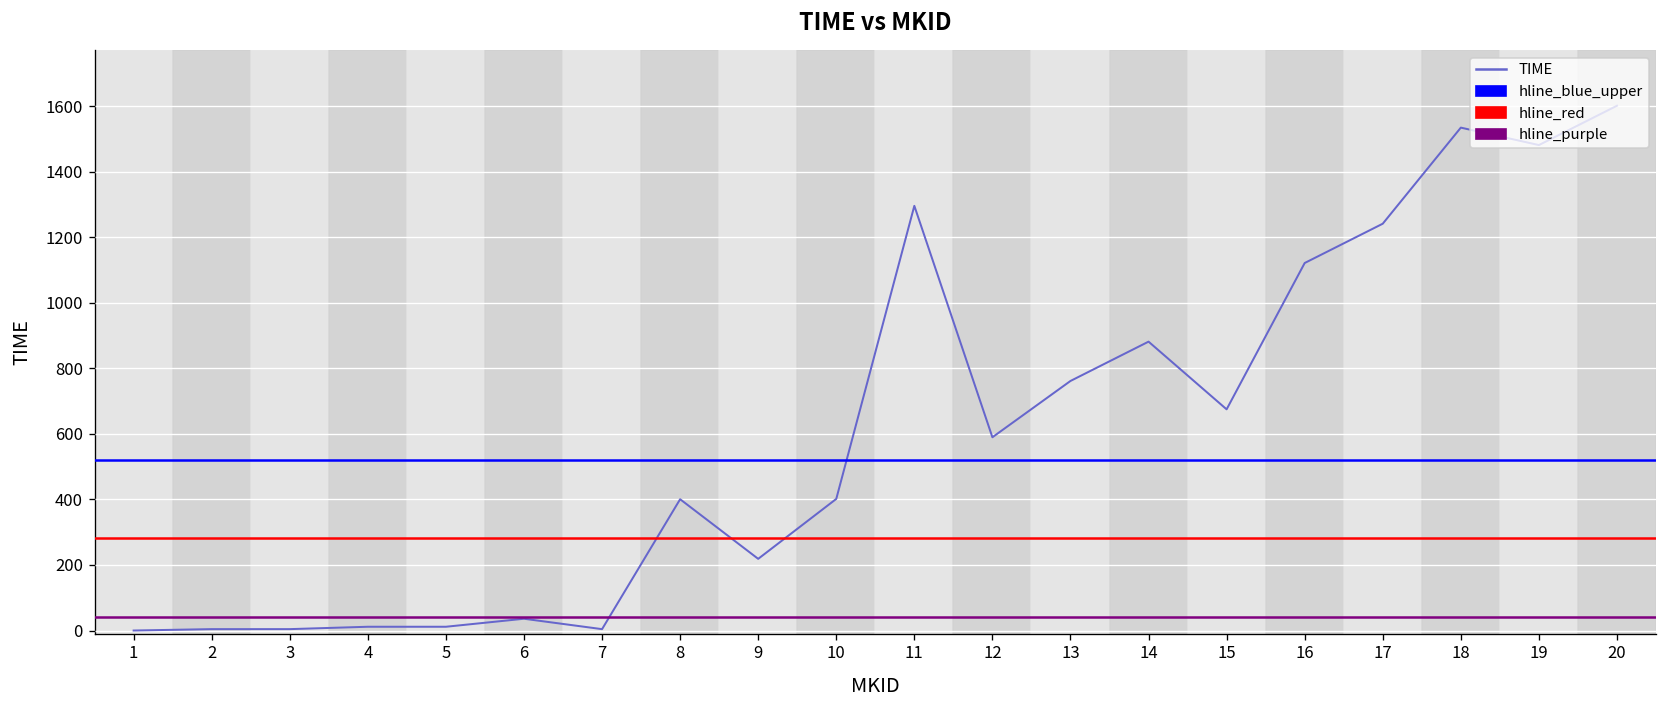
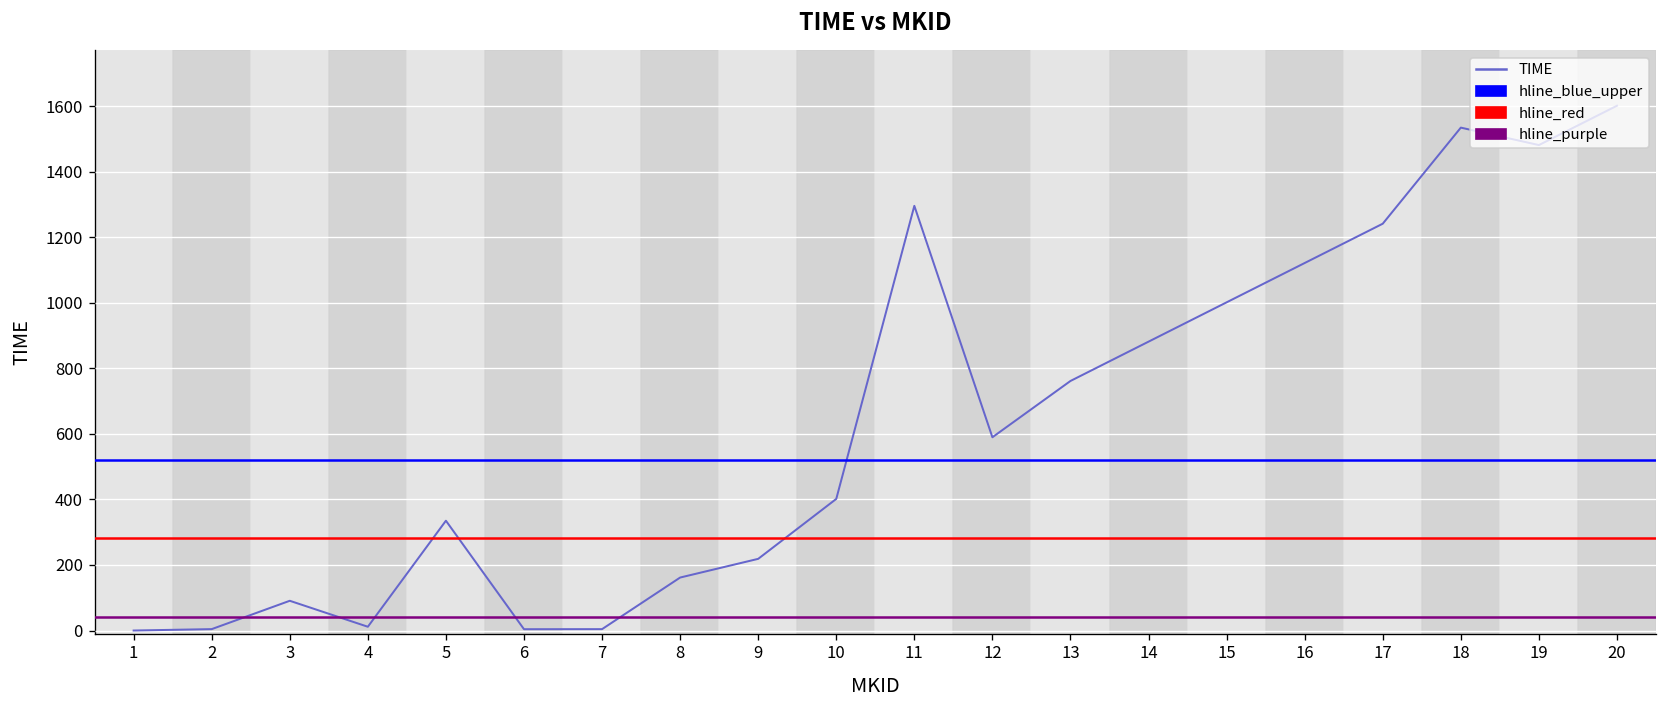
3: 0 -> 90
5: 10 -> 340
6: 40 -> 0
8: 400 -> 160
15: 680 -> 1000
